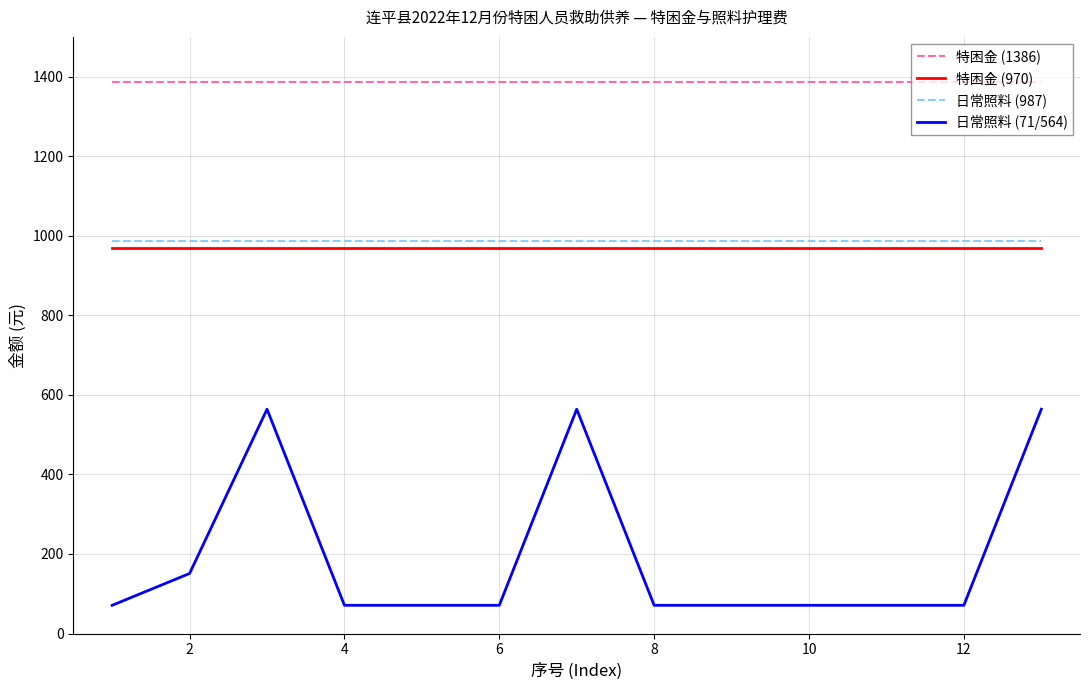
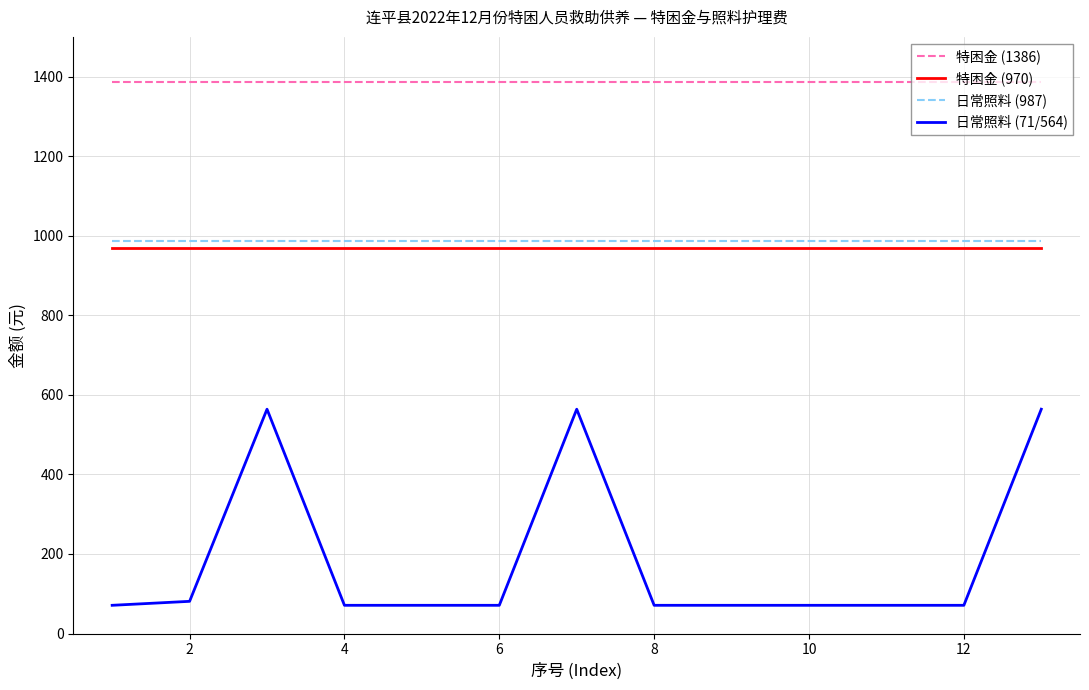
日常照料 (71/564), 2: 150 -> 80
